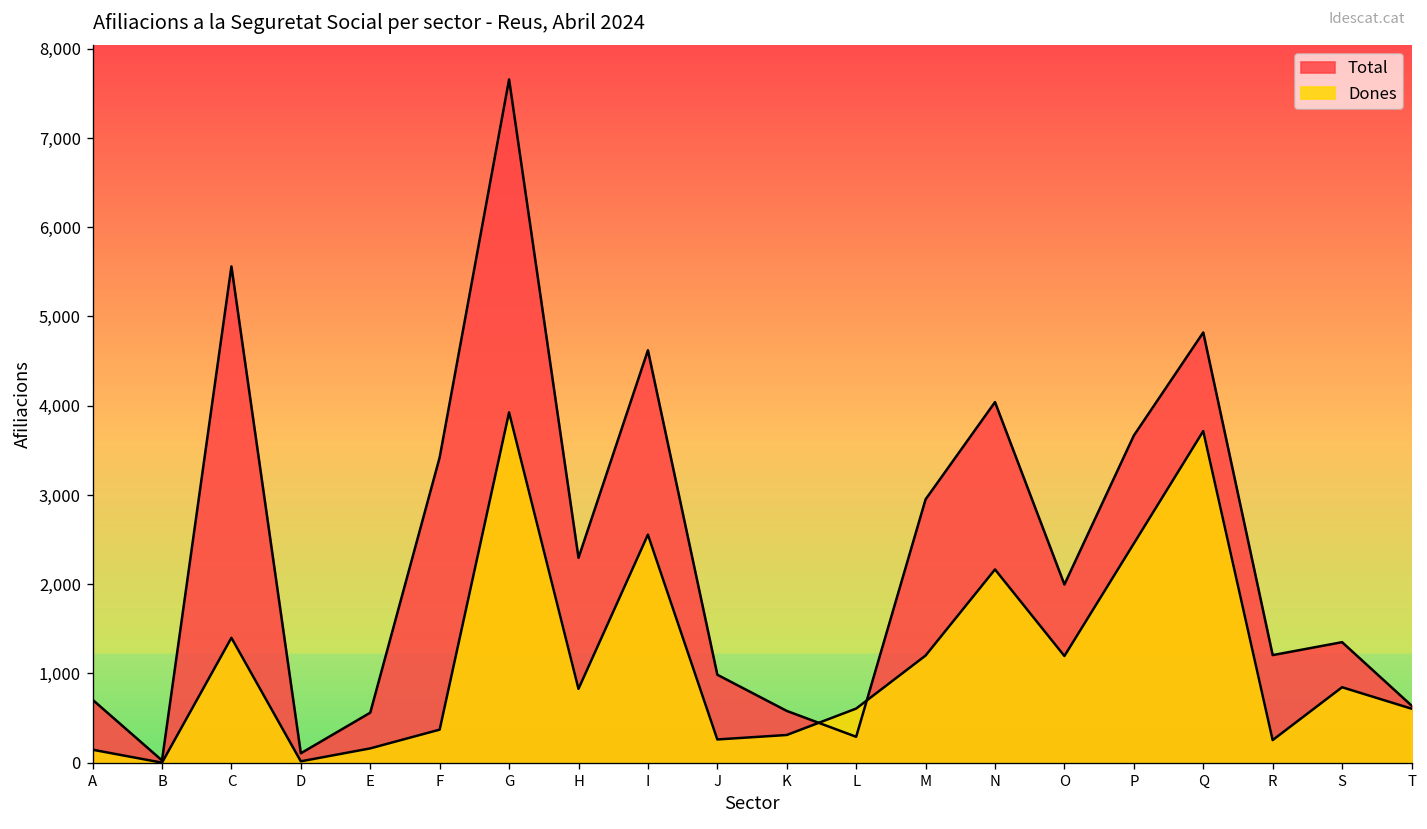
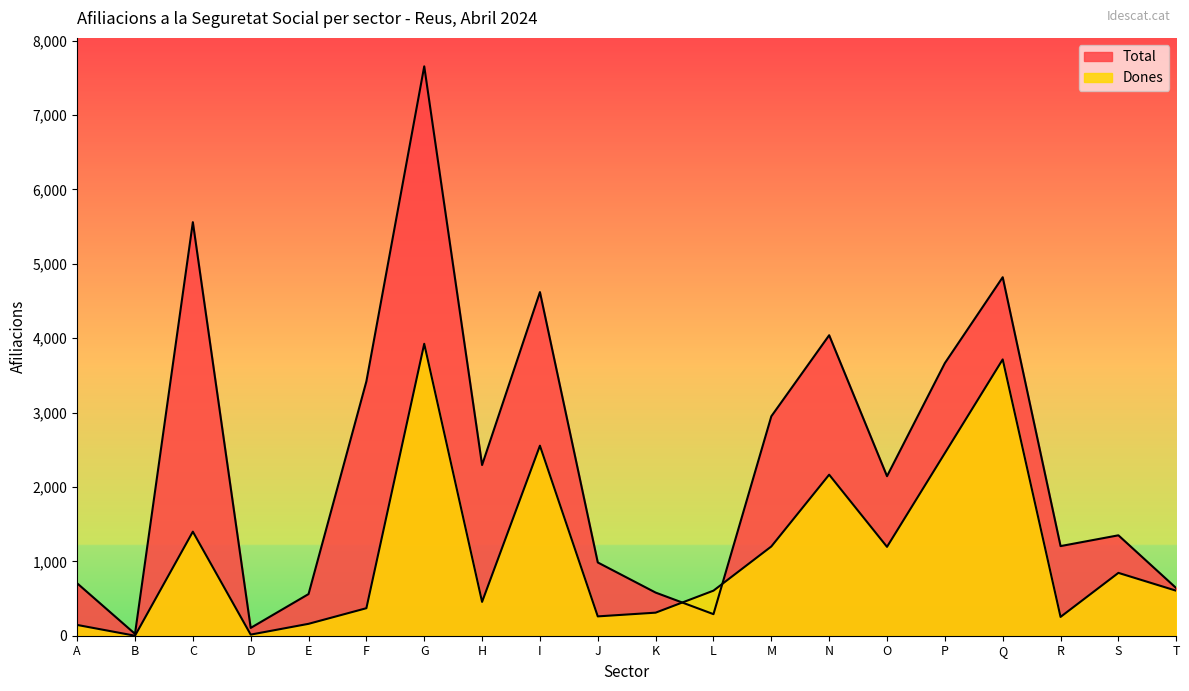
Dones, H: 800 -> 500
Total, O: 2,000 -> 2,100
